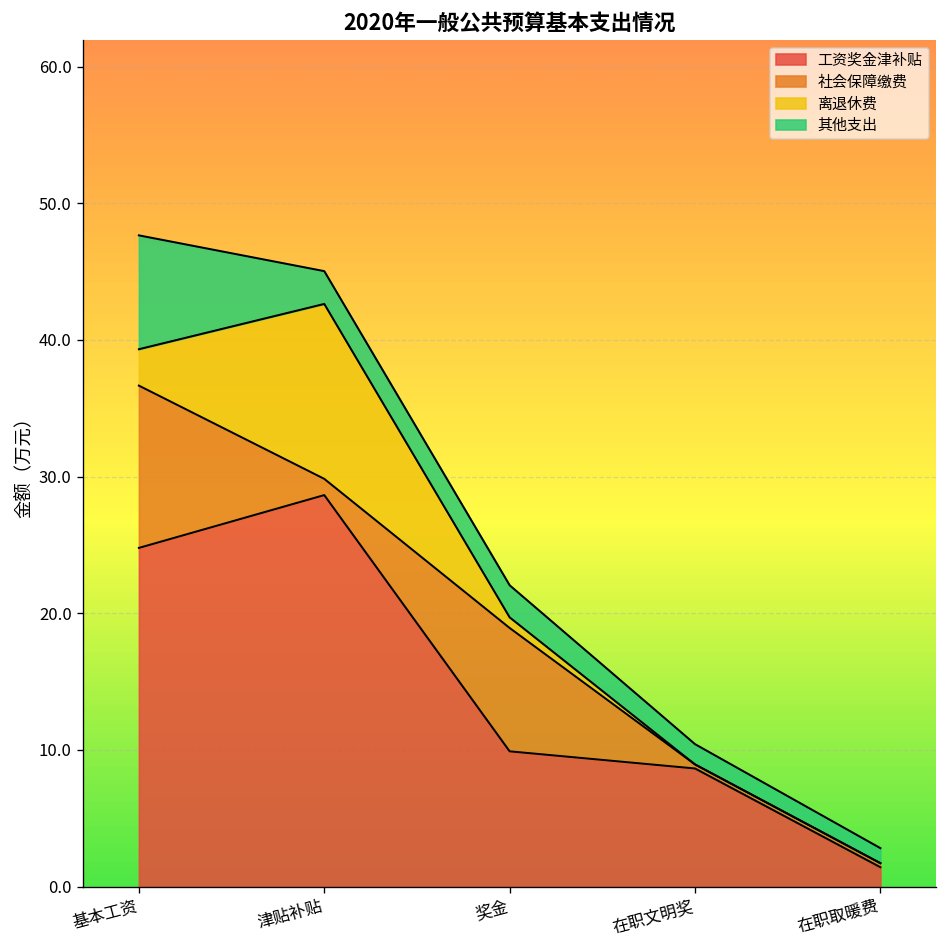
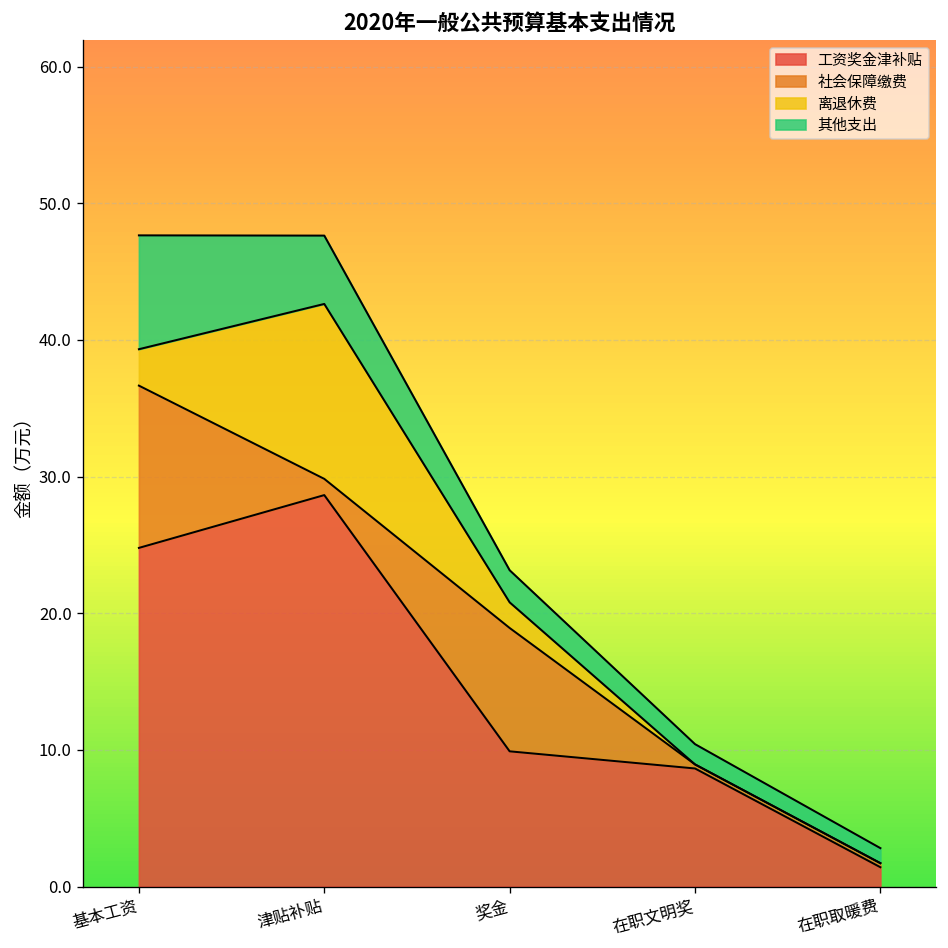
其他支出, 津贴补贴: 2.4 -> 5.0
离退休费, 奖金: 0.8 -> 1.9
